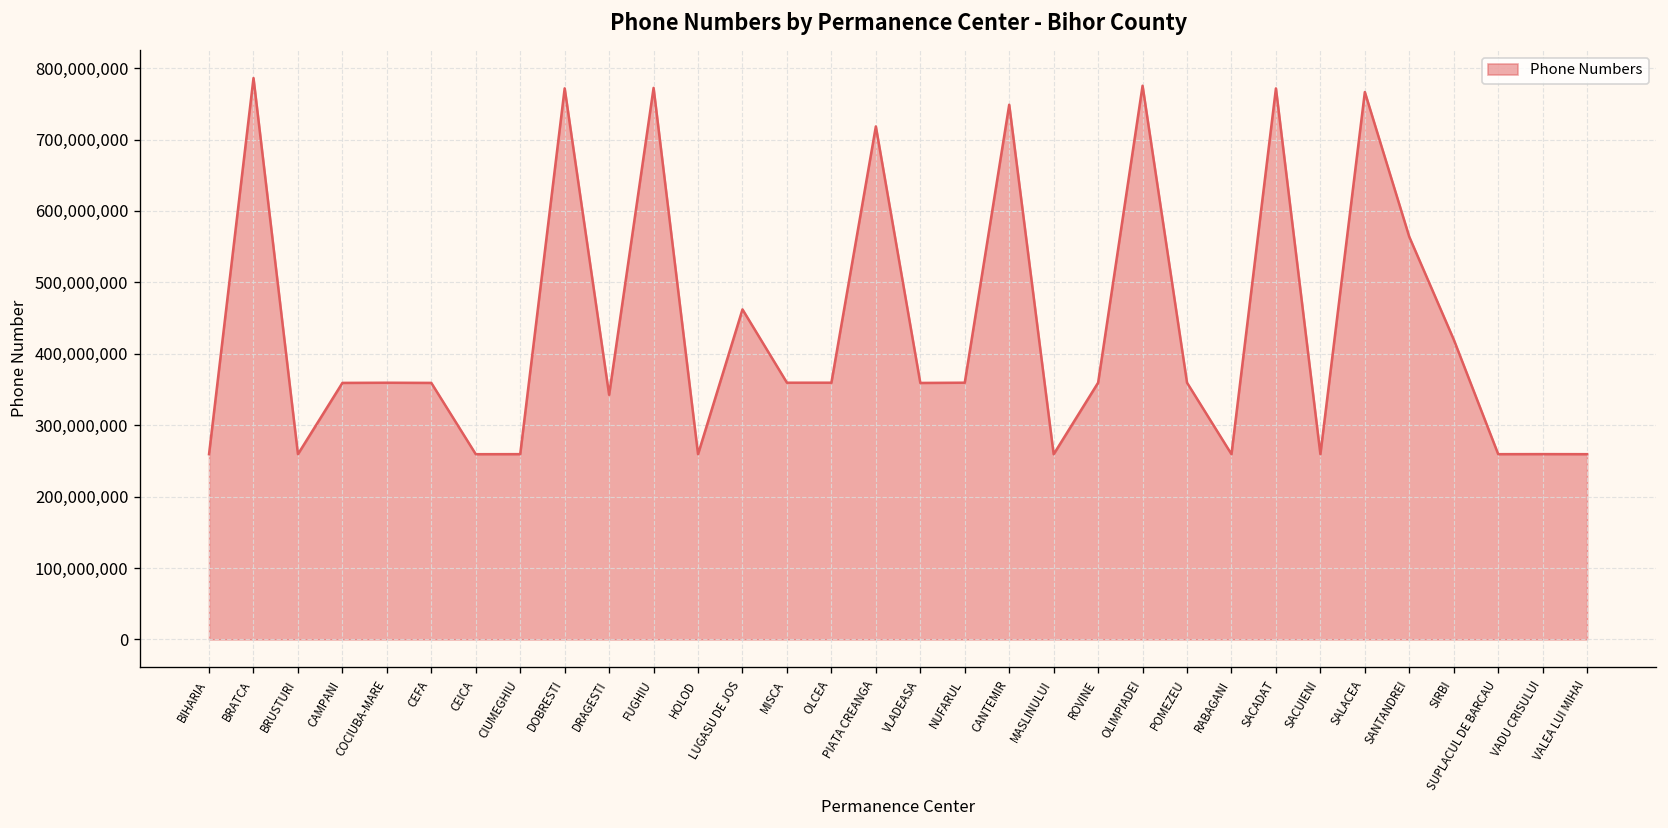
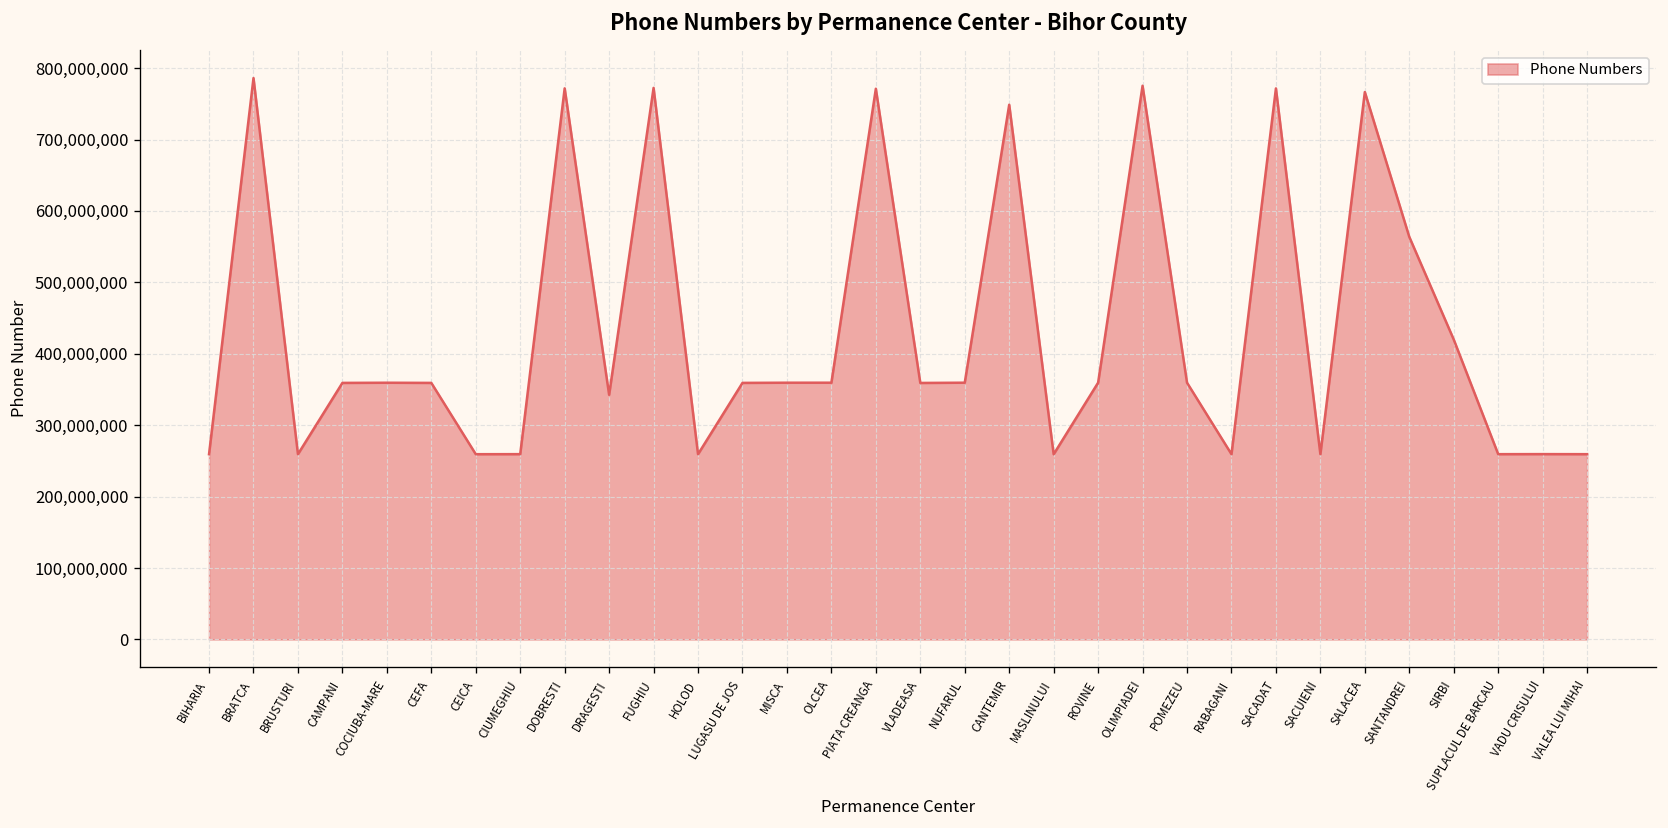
LUGASU DE JOS: 460,000,000 -> 360,000,000
PIATA CREANGA: 720,000,000 -> 770,000,000
